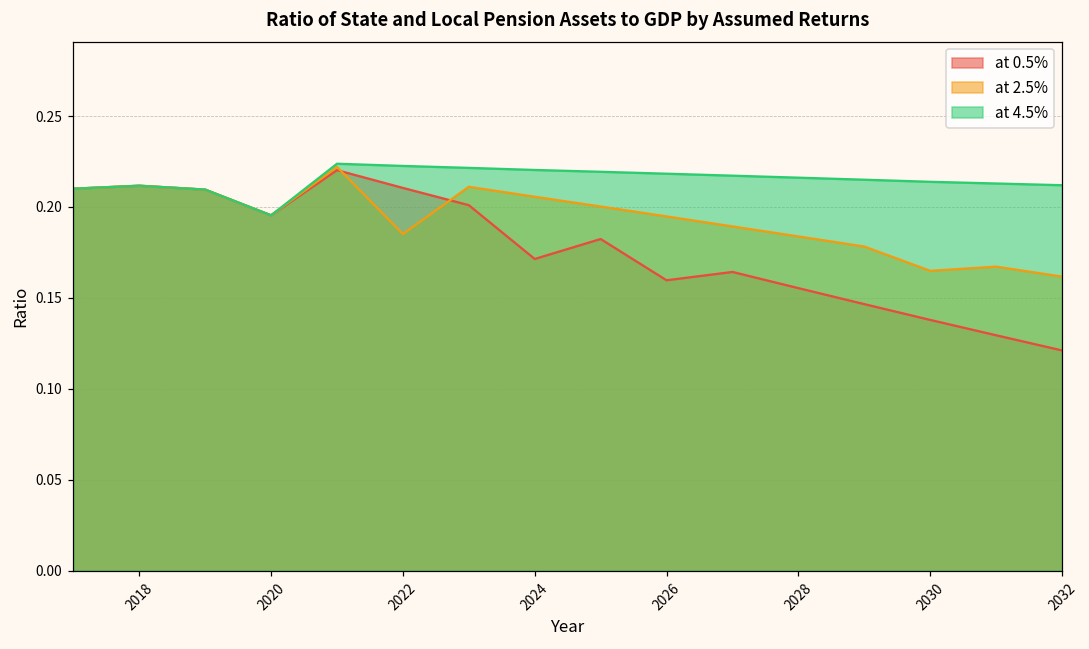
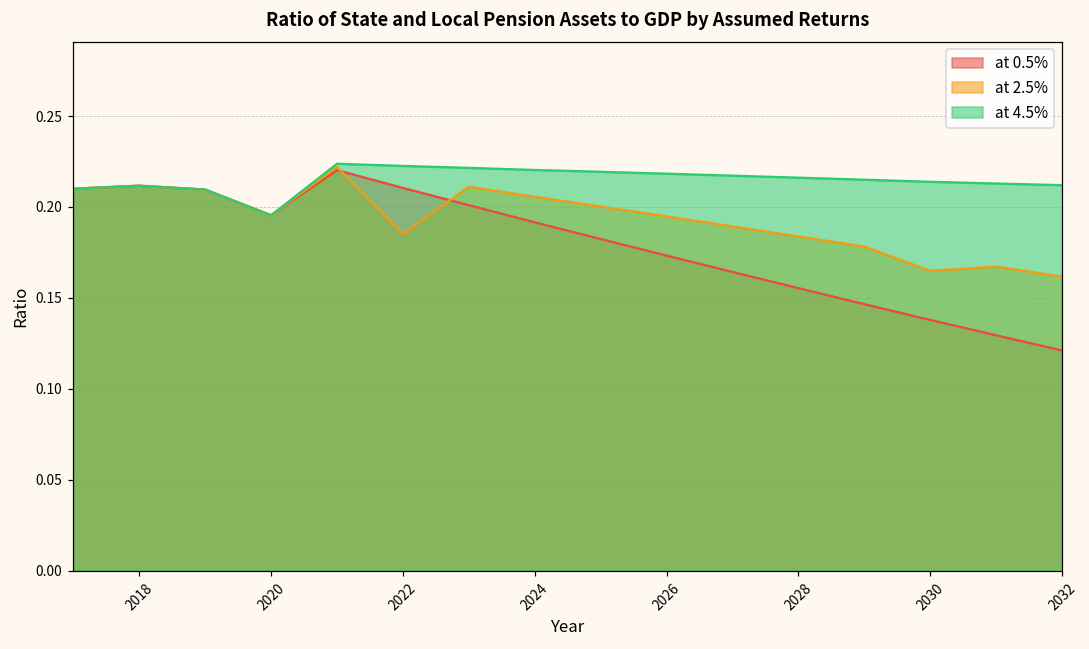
at 0.5%, 2024: 0.171 -> 0.192
at 0.5%, 2026: 0.160 -> 0.173
